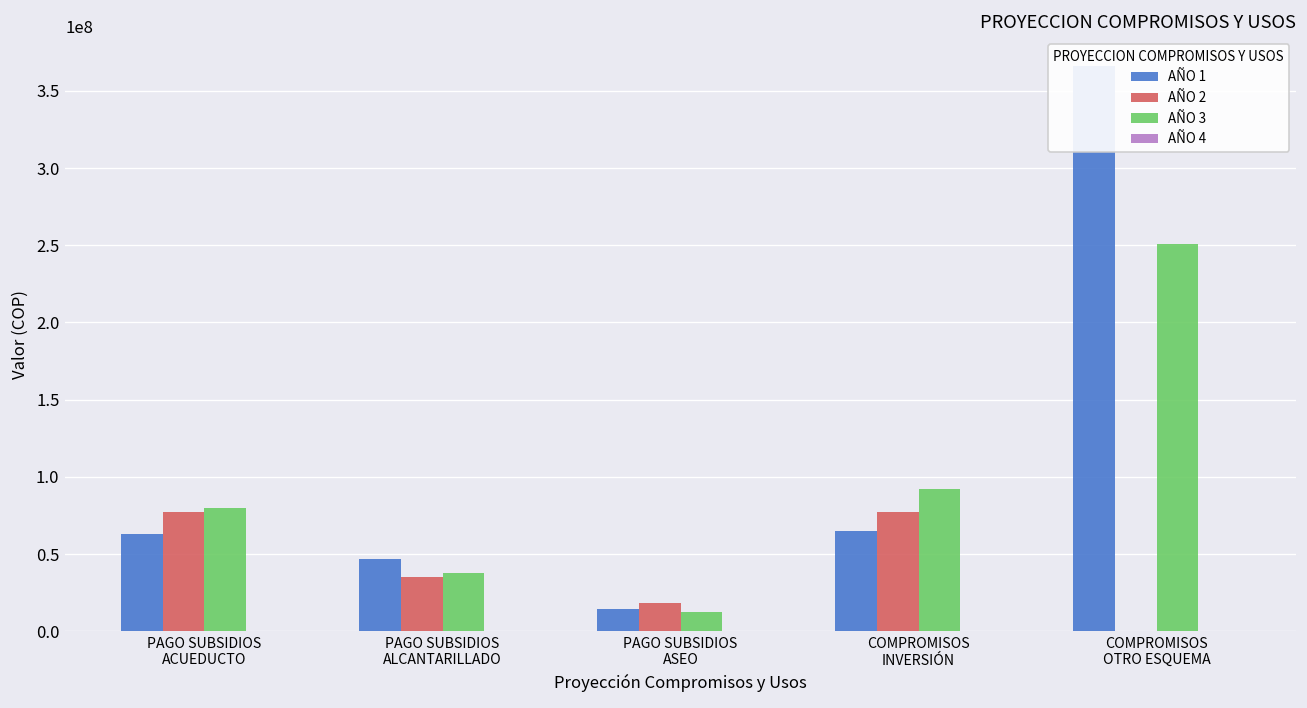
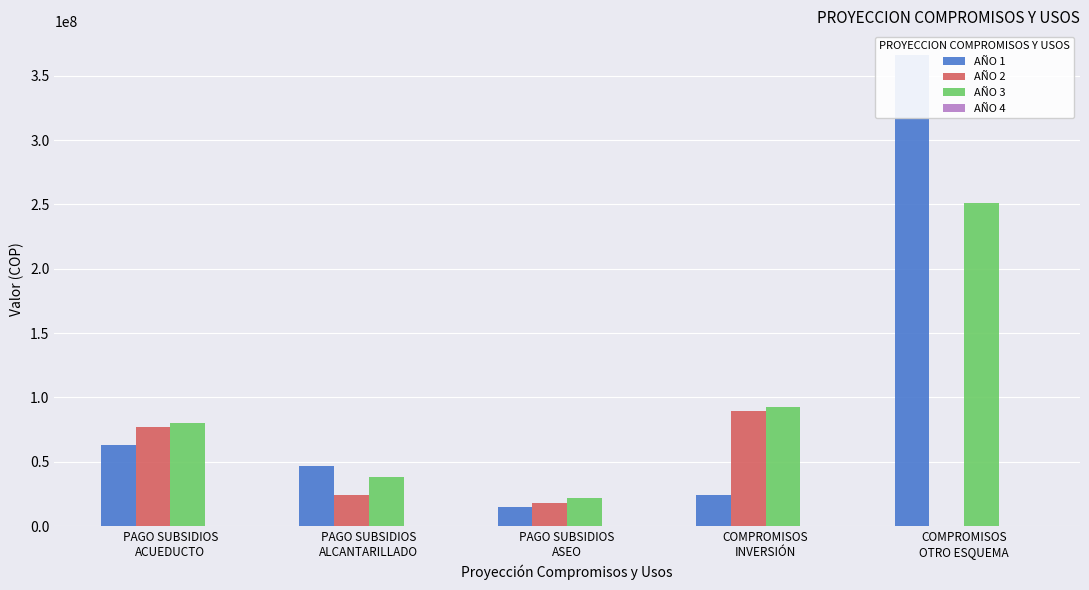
AÑO 2, PAGO SUBSIDIOS ALCANTARILLADO: 35000000 -> 24000000
AÑO 3, PAGO SUBSIDIOS ASEO: 12000000 -> 22000000
AÑO 1, COMPROMISOS INVERSIÓN: 65000000 -> 24000000
AÑO 2, COMPROMISOS INVERSIÓN: 77000000 -> 90000000
